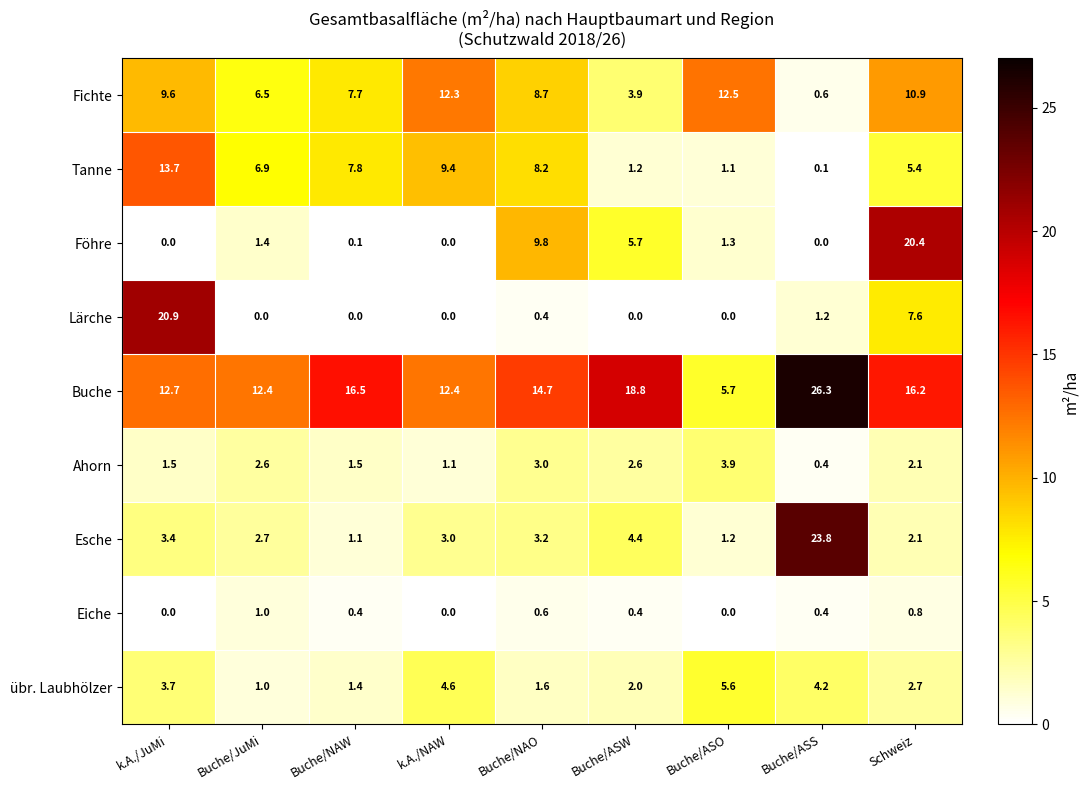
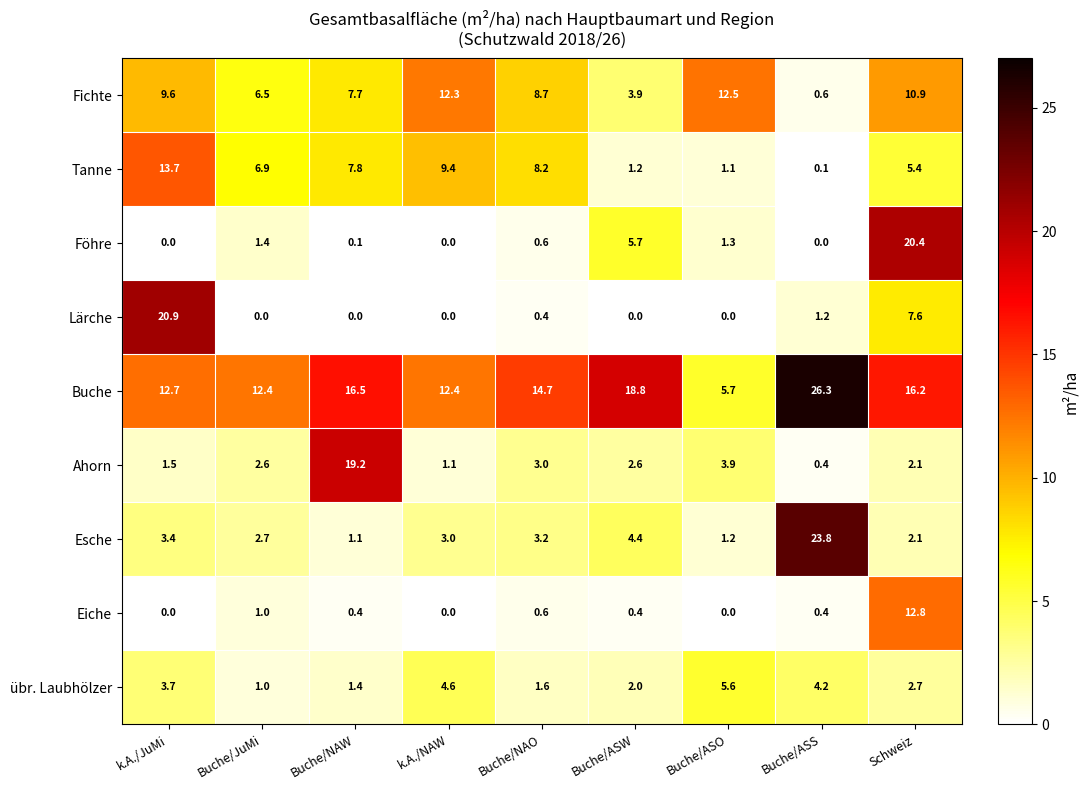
Föhre, Buche/NAO: 9.8 -> 0.6
Ahorn, Buche/NAW: 1.5 -> 19.2
Eiche, Schweiz: 0.8 -> 12.8
